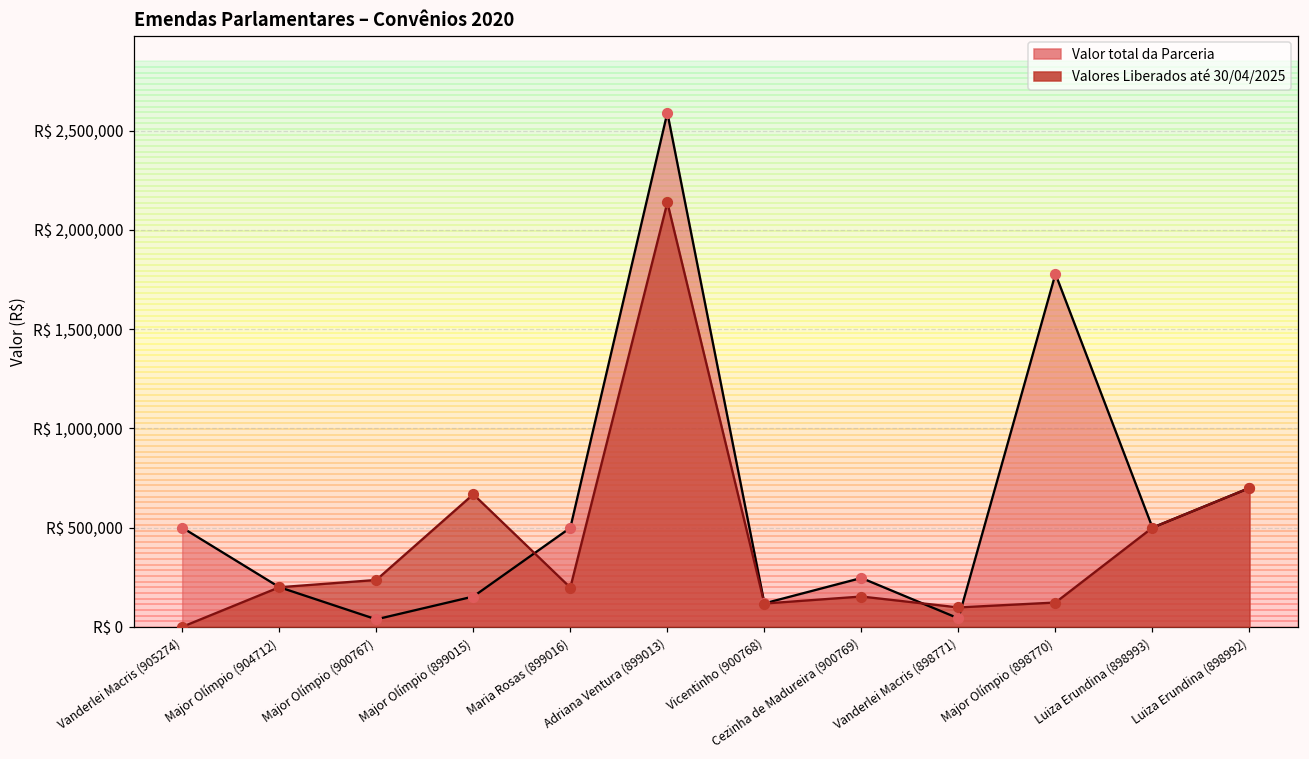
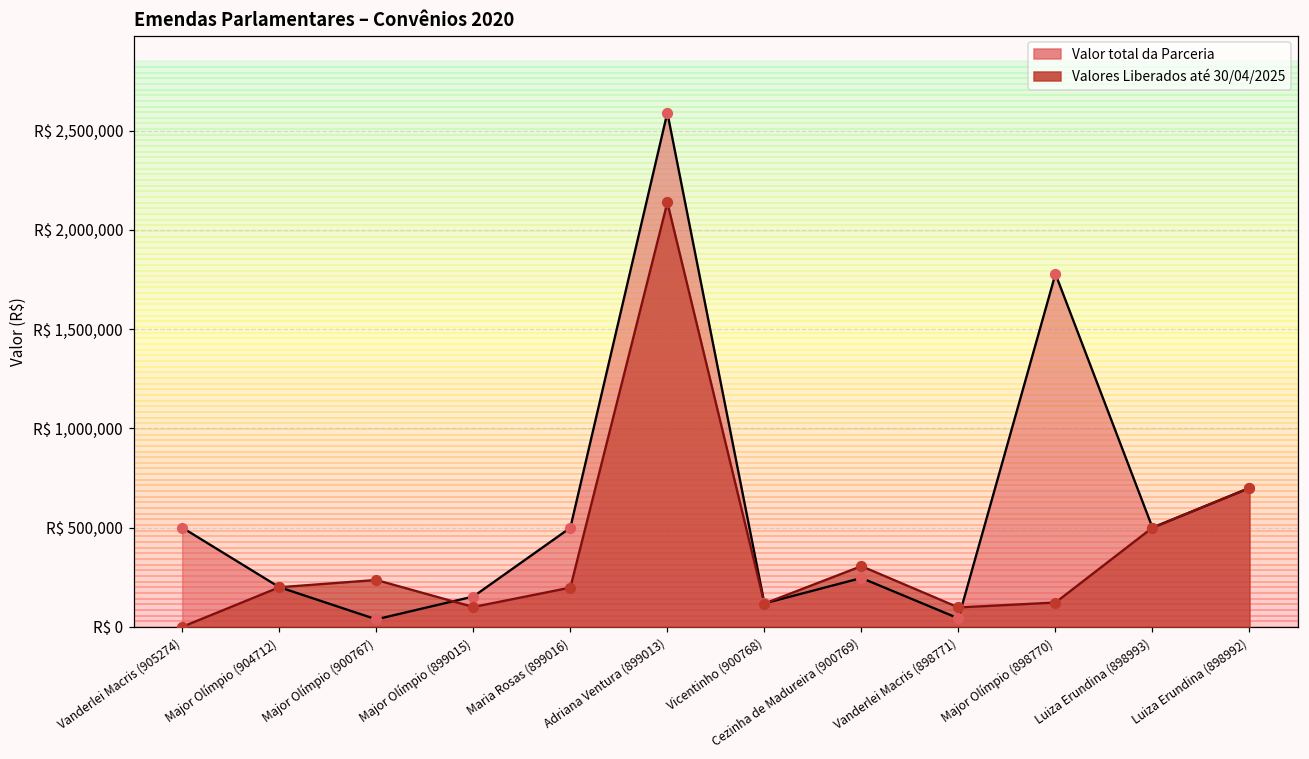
Valores Liberados até 30/04/2025, Major Olímpio (899015): R$ 670,000 -> R$ 100,000
Valores Liberados até 30/04/2025, Cezinha de Madureira (900769): R$ 150,000 -> R$ 310,000
